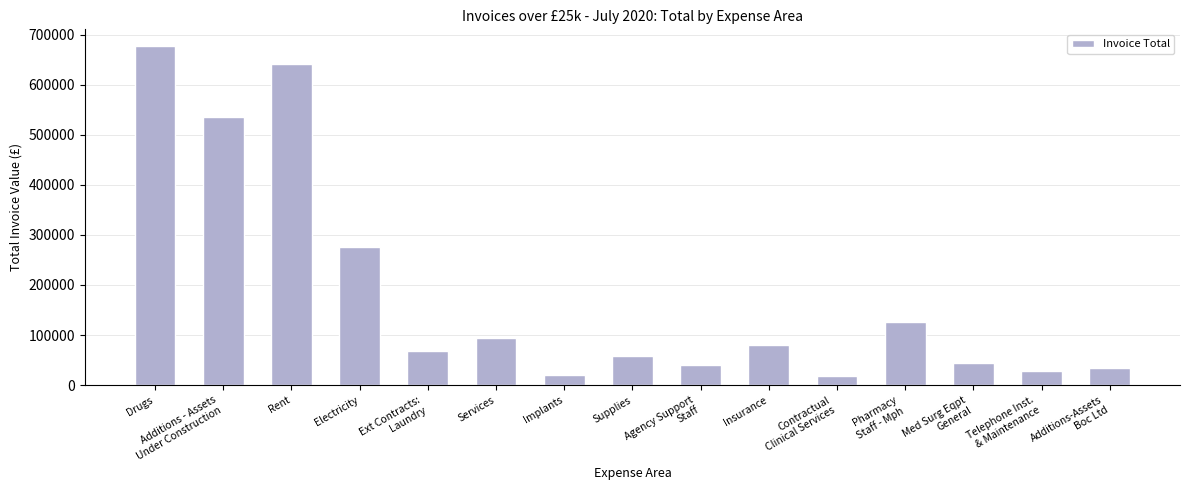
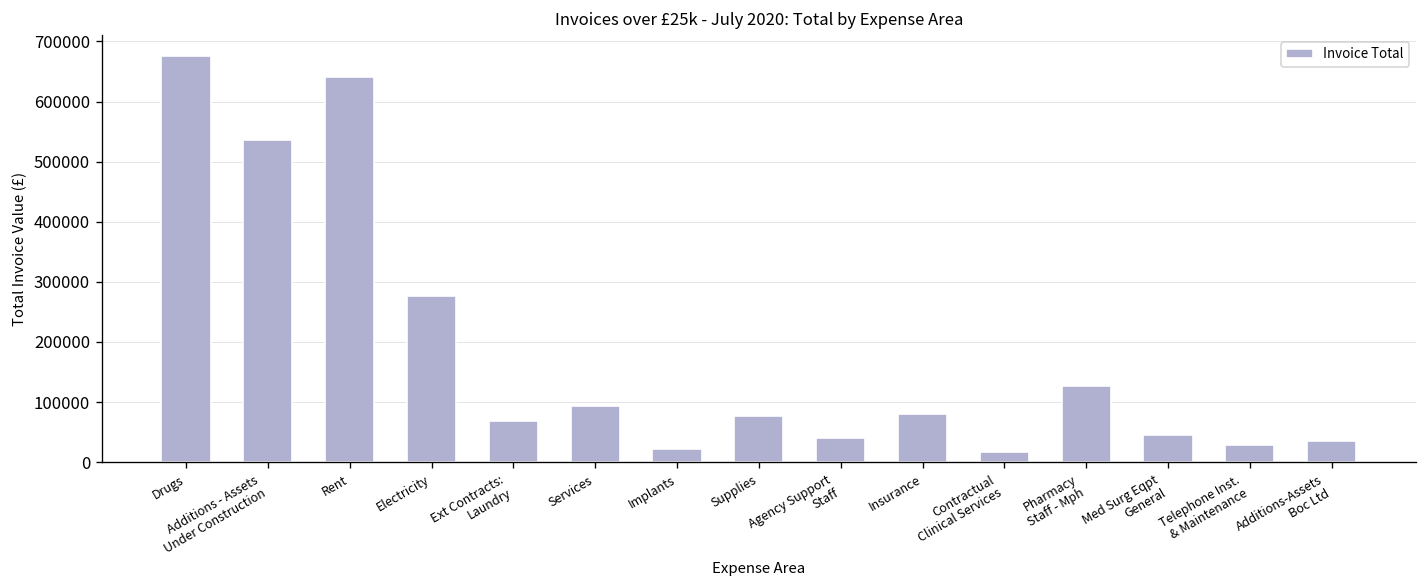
Supplies: 60000 -> 80000
